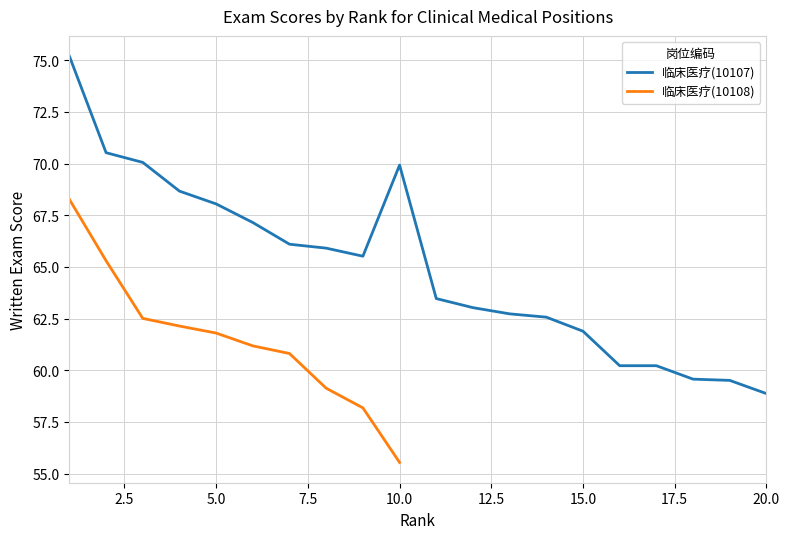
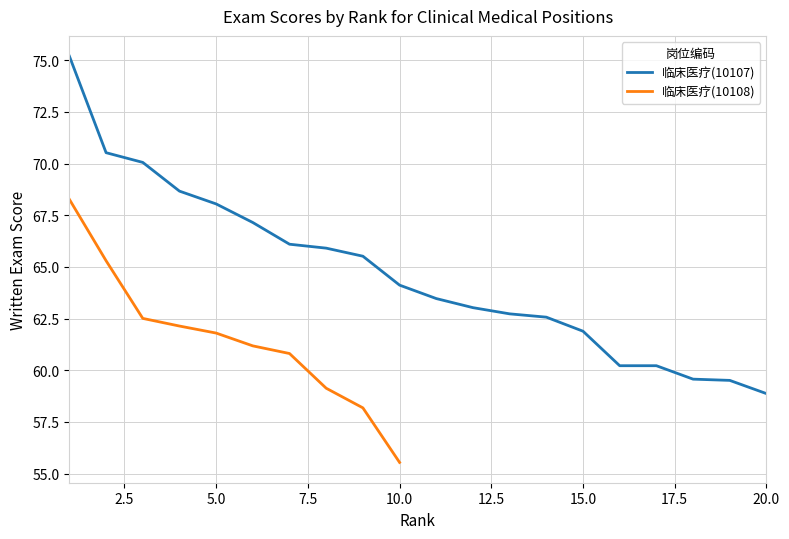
临床医疗(10107), 10.0: 69.9 -> 64.1
